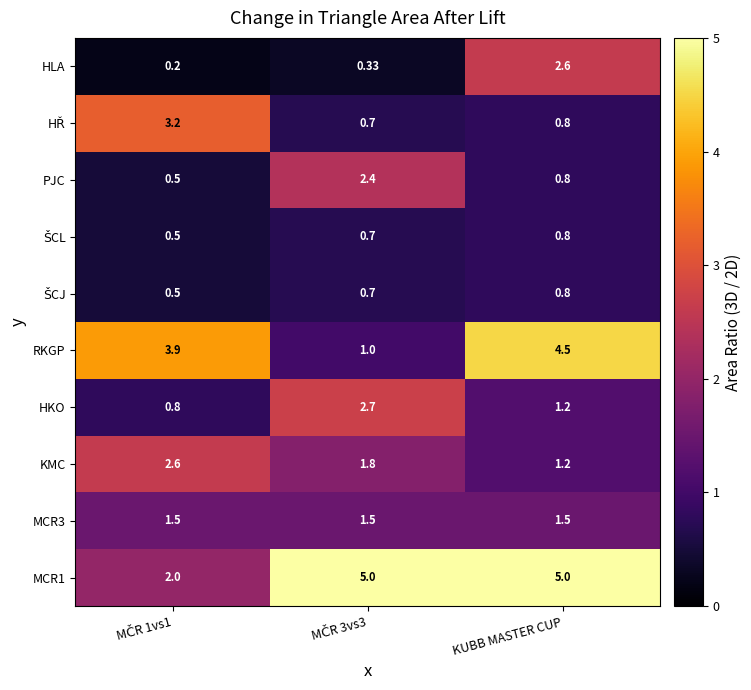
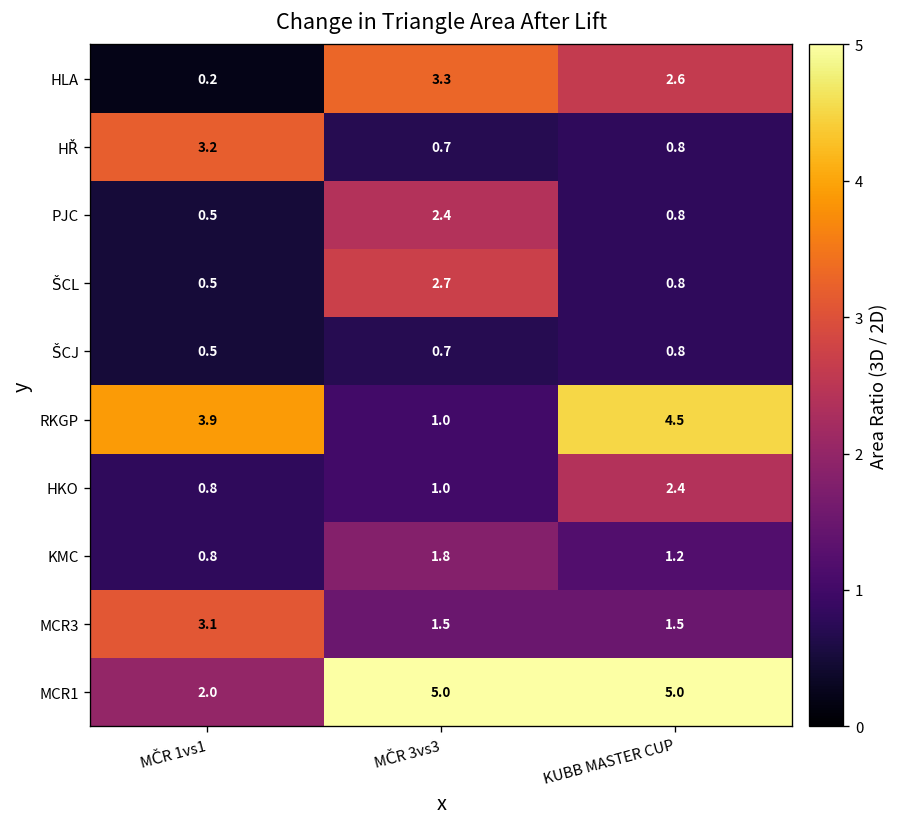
HLA, MČR 3vs3: 0.33 -> 3.3
ŠCL, MČR 3vs3: 0.7 -> 2.7
HKO, MČR 3vs3: 2.7 -> 1.0
HKO, KUBB MASTER CUP: 1.2 -> 2.4
KMC, MČR 1vs1: 2.6 -> 0.8
MCR3, MČR 1vs1: 1.5 -> 3.1
